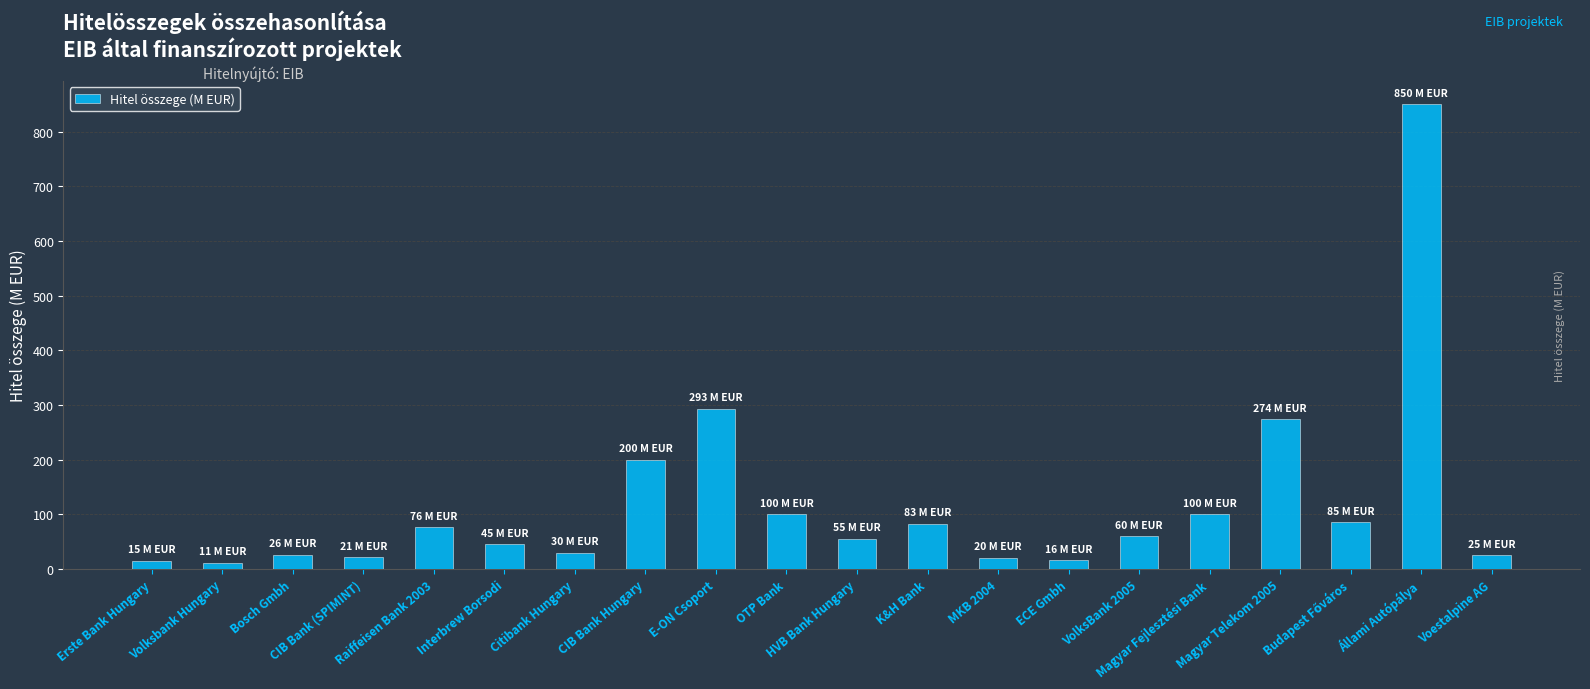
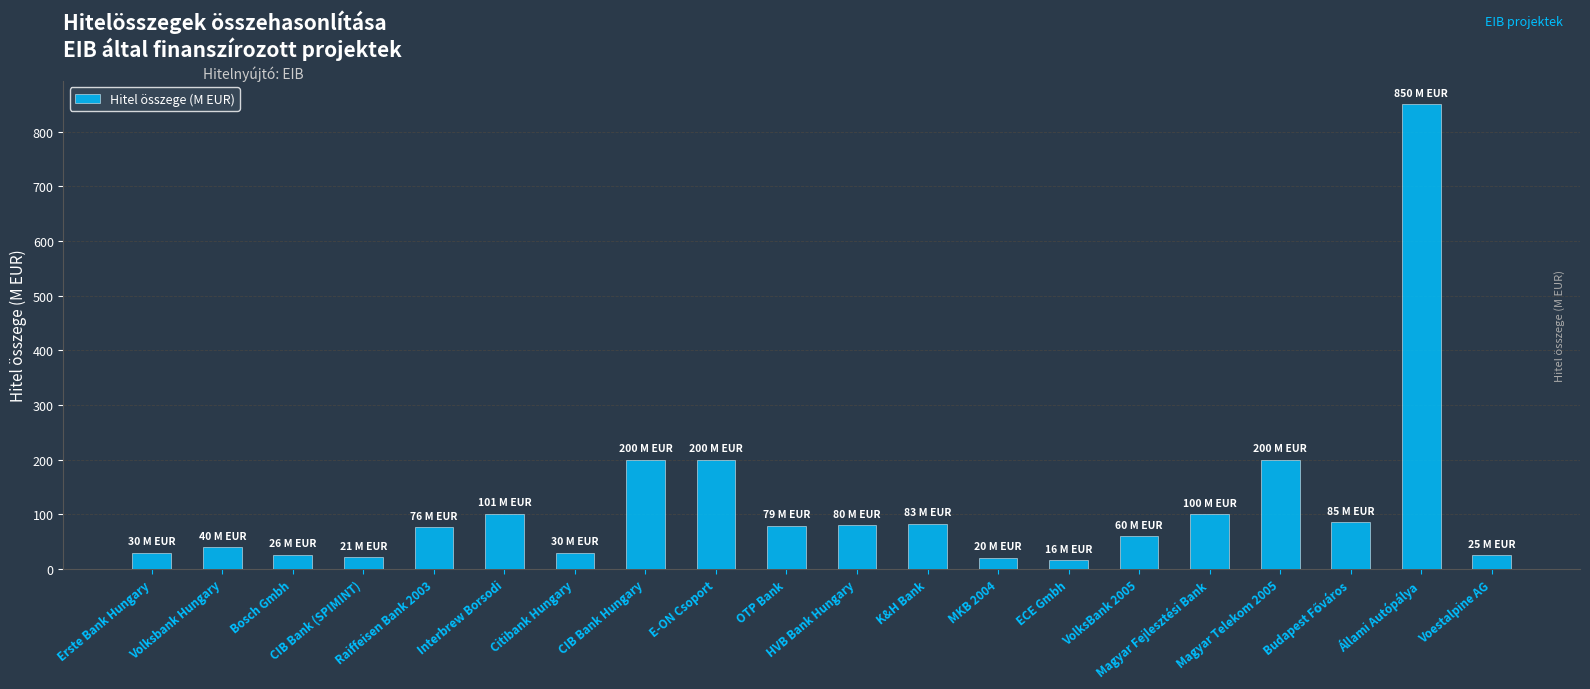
Erste Bank Hungary: 15 -> 30
Volksbank Hungary: 11 -> 40
Interbrew Borsodi: 45 -> 101
E-ON Csoport: 293 -> 200
OTP Bank: 100 -> 79
HVB Bank Hungary: 55 -> 80
Magyar Telekom 2005: 274 -> 200
